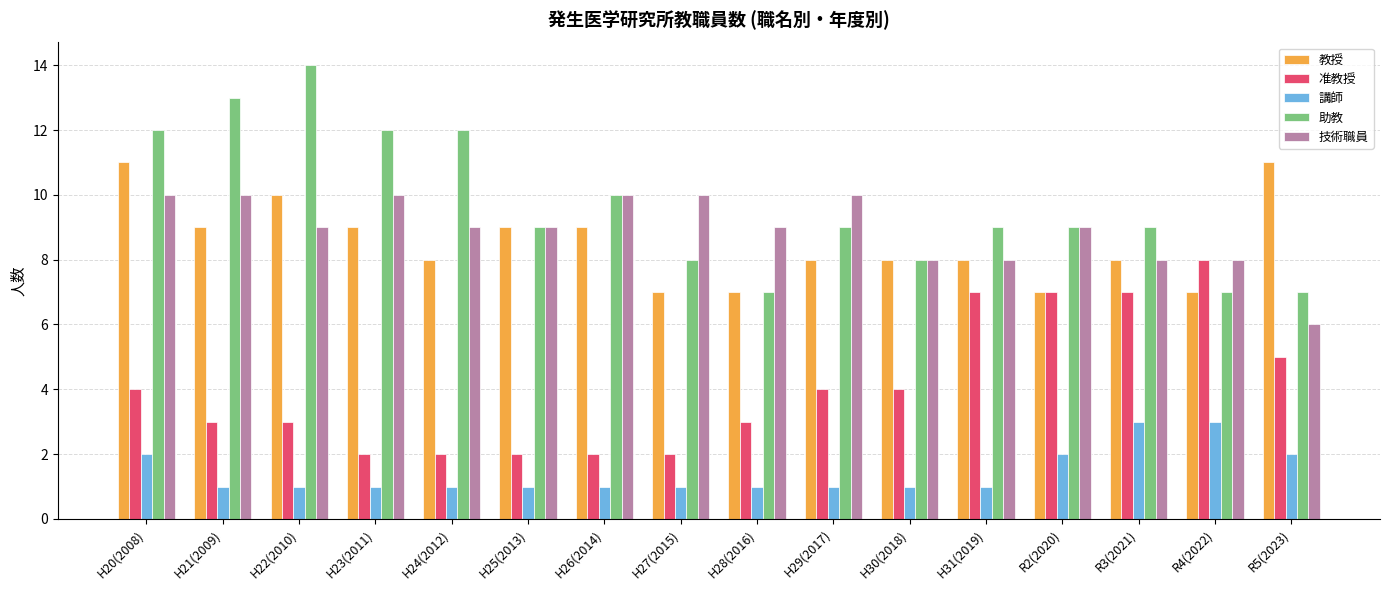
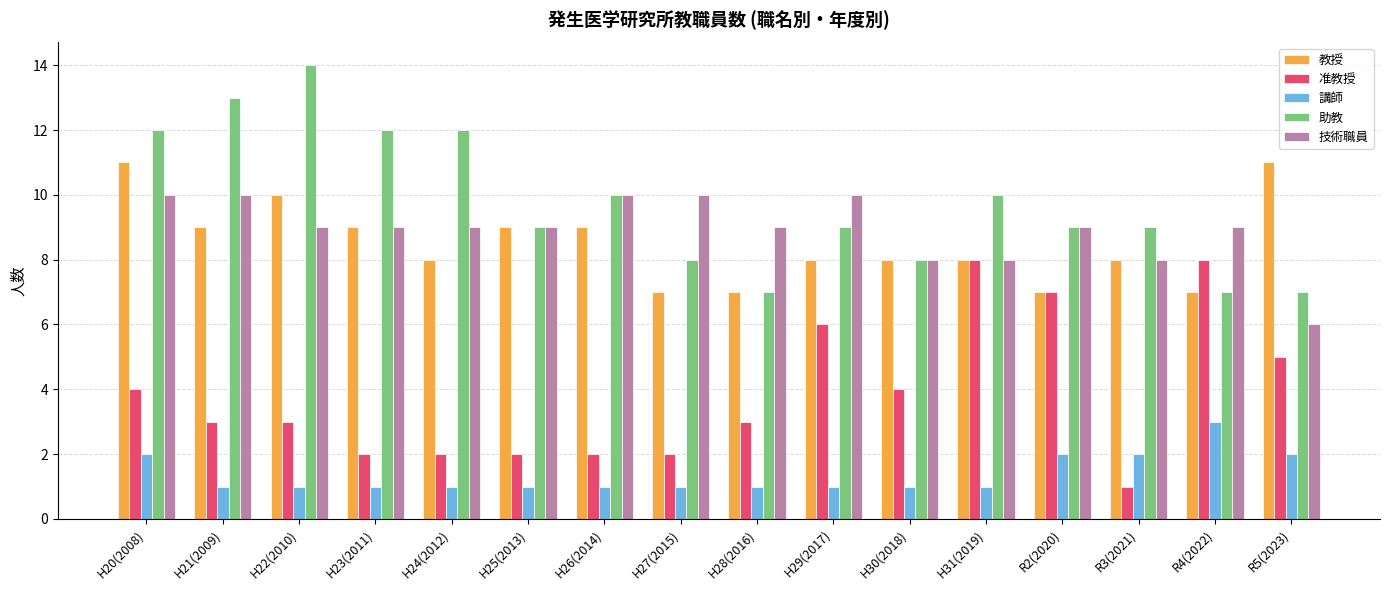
技術職員, H23(2011): 10 -> 9
准教授, H29(2017): 4 -> 6
准教授, H31(2019): 7 -> 8
助教, H31(2019): 9 -> 10
准教授, R3(2021): 7 -> 1
講師, R3(2021): 3 -> 2
技術職員, R4(2022): 8 -> 9
